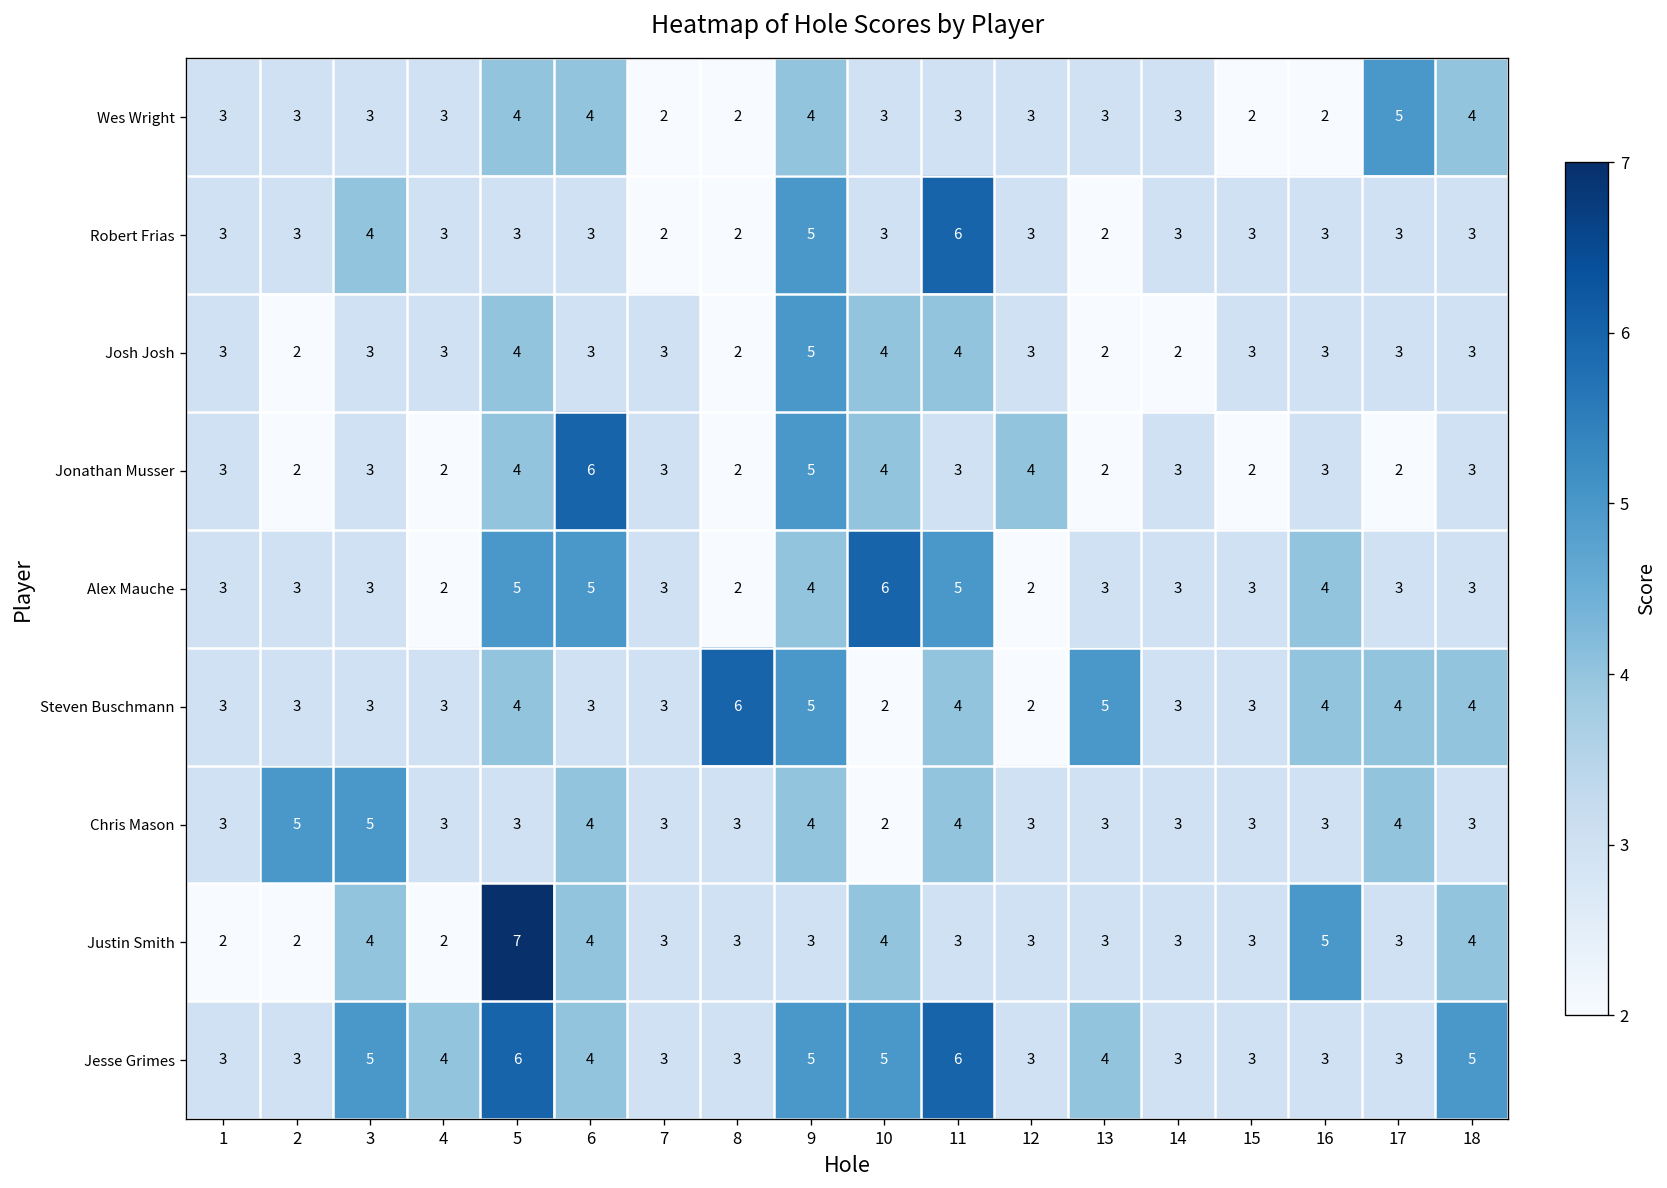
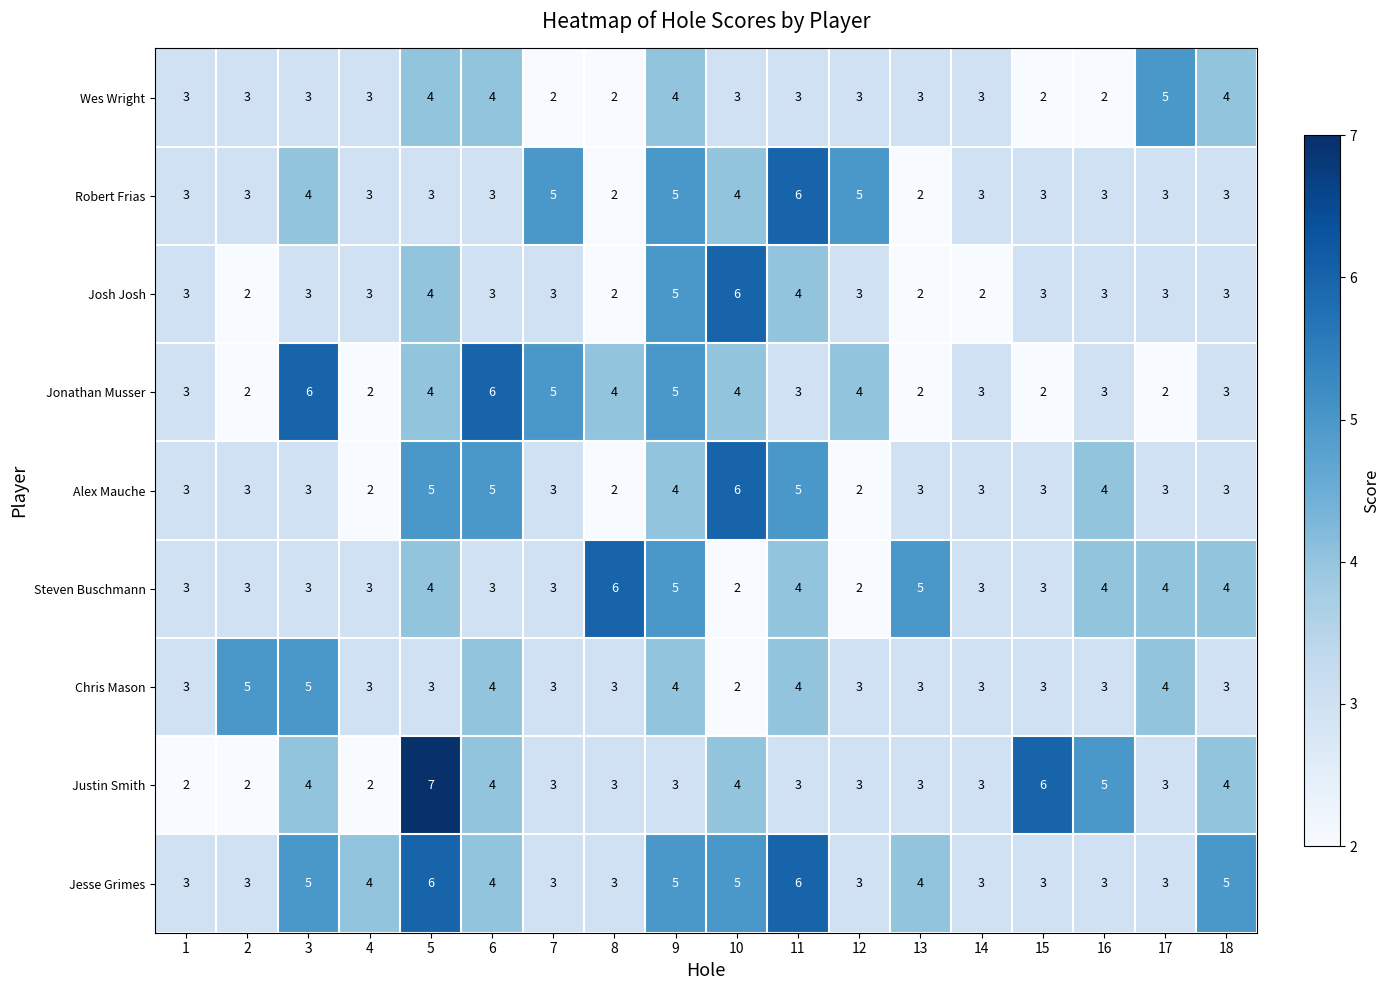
Robert Frias, 7: 2 -> 5
Robert Frias, 10: 3 -> 4
Robert Frias, 12: 3 -> 5
Josh Josh, 10: 4 -> 6
Jonathan Musser, 3: 3 -> 6
Jonathan Musser, 7: 3 -> 5
Jonathan Musser, 8: 2 -> 4
Justin Smith, 15: 3 -> 6
